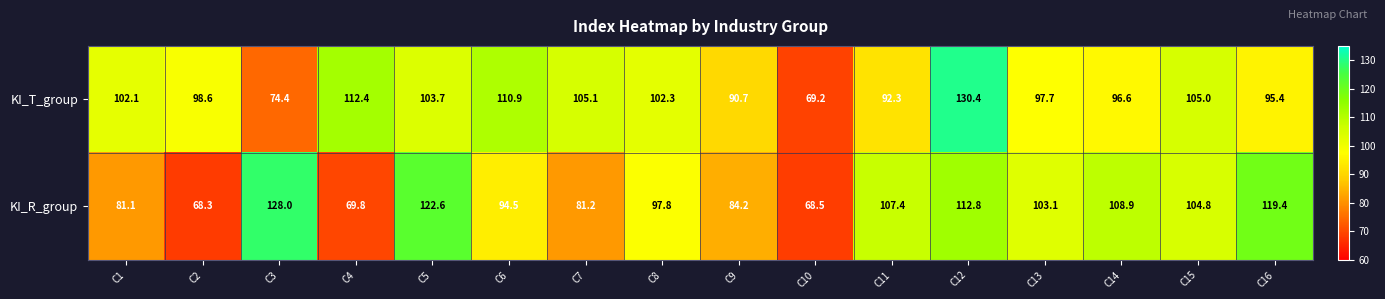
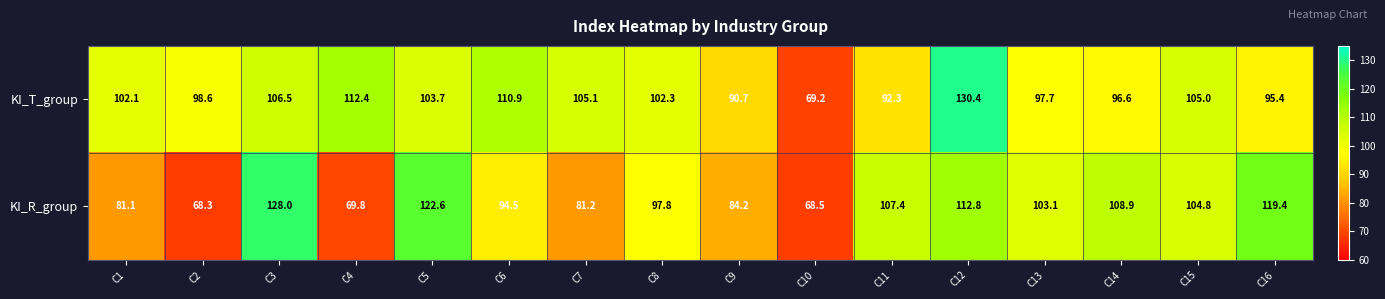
KI_T_group, C3: 74.4 -> 106.5
